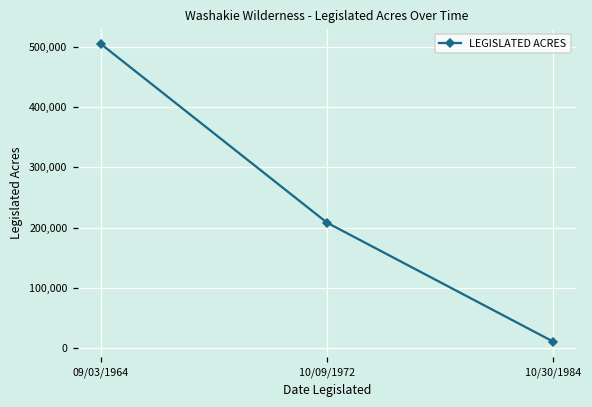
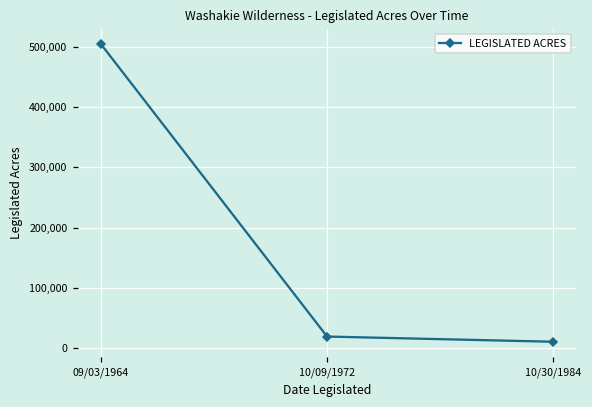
10/09/1972: 210,000 -> 20,000
